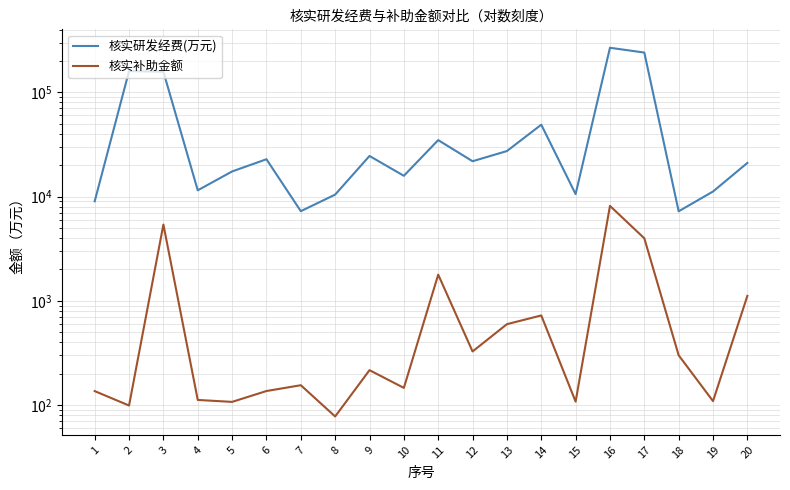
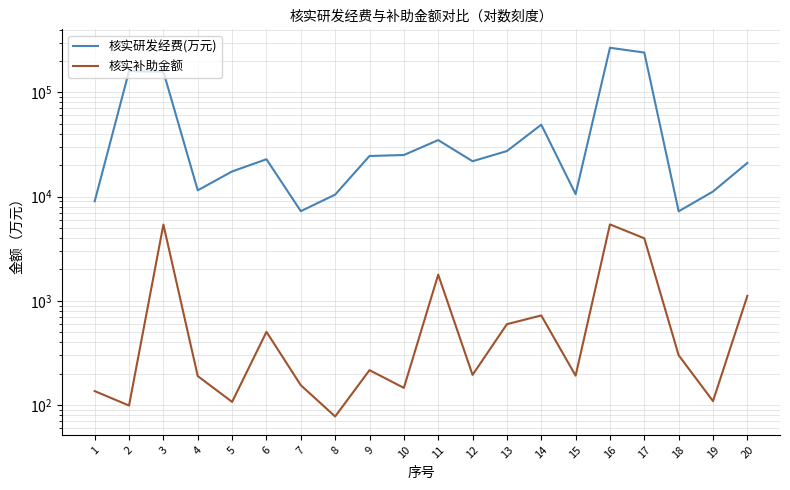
核实补助金额, 4: 110 -> 190
核实补助金额, 6: 140 -> 500
核实研发经费(万元), 10: 16000 -> 25000
核实补助金额, 12: 330 -> 190
核实补助金额, 15: 110 -> 190
核实补助金额, 16: 8000 -> 5000
